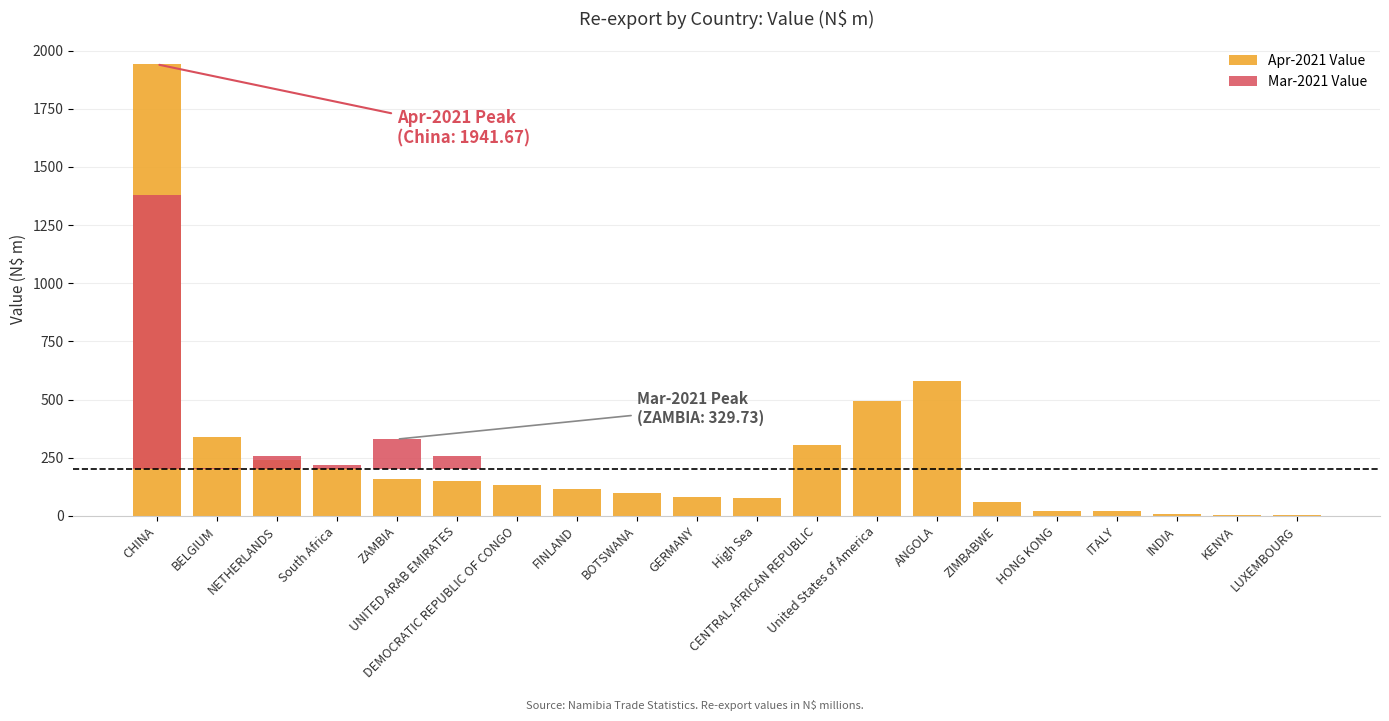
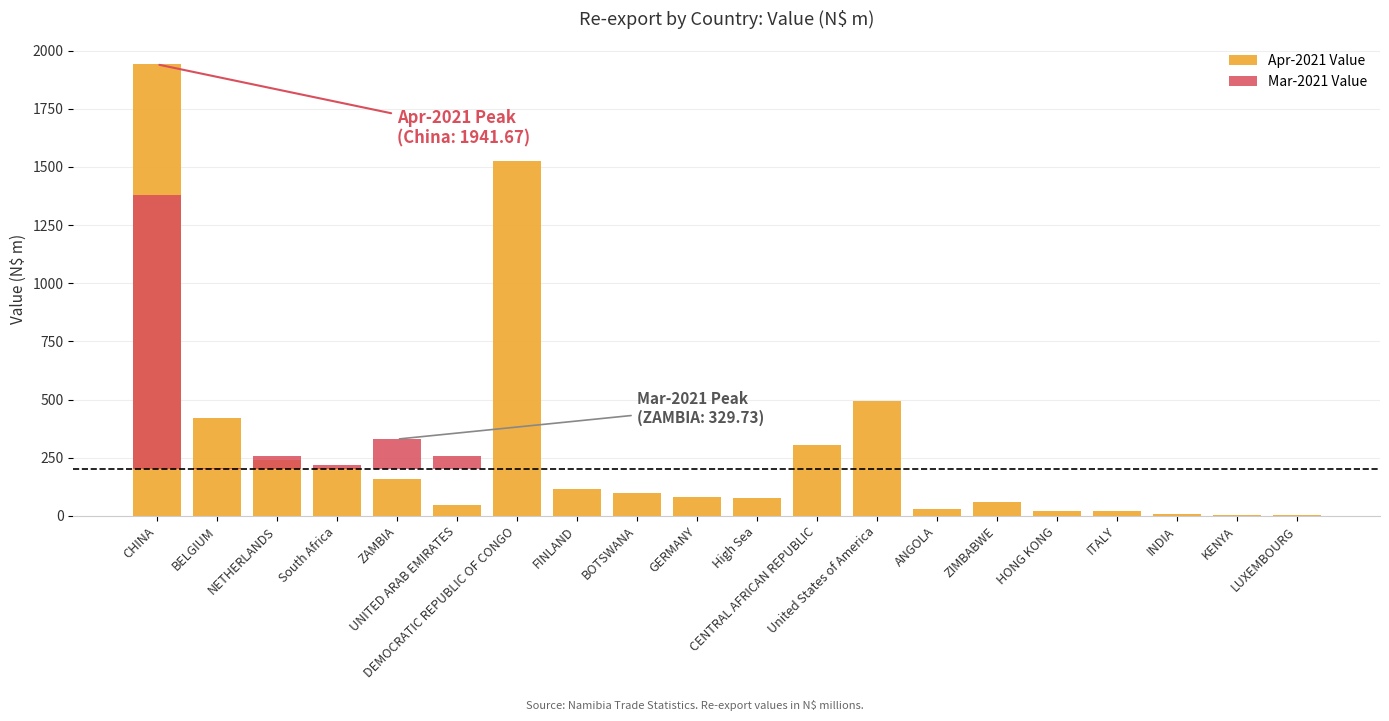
Apr-2021 Value, BELGIUM: 340 -> 420
Apr-2021 Value, UNITED ARAB EMIRATES: 150 -> 50
Apr-2021 Value, DEMOCRATIC REPUBLIC OF CONGO: 130 -> 1530
Apr-2021 Value, ANGOLA: 580 -> 30
